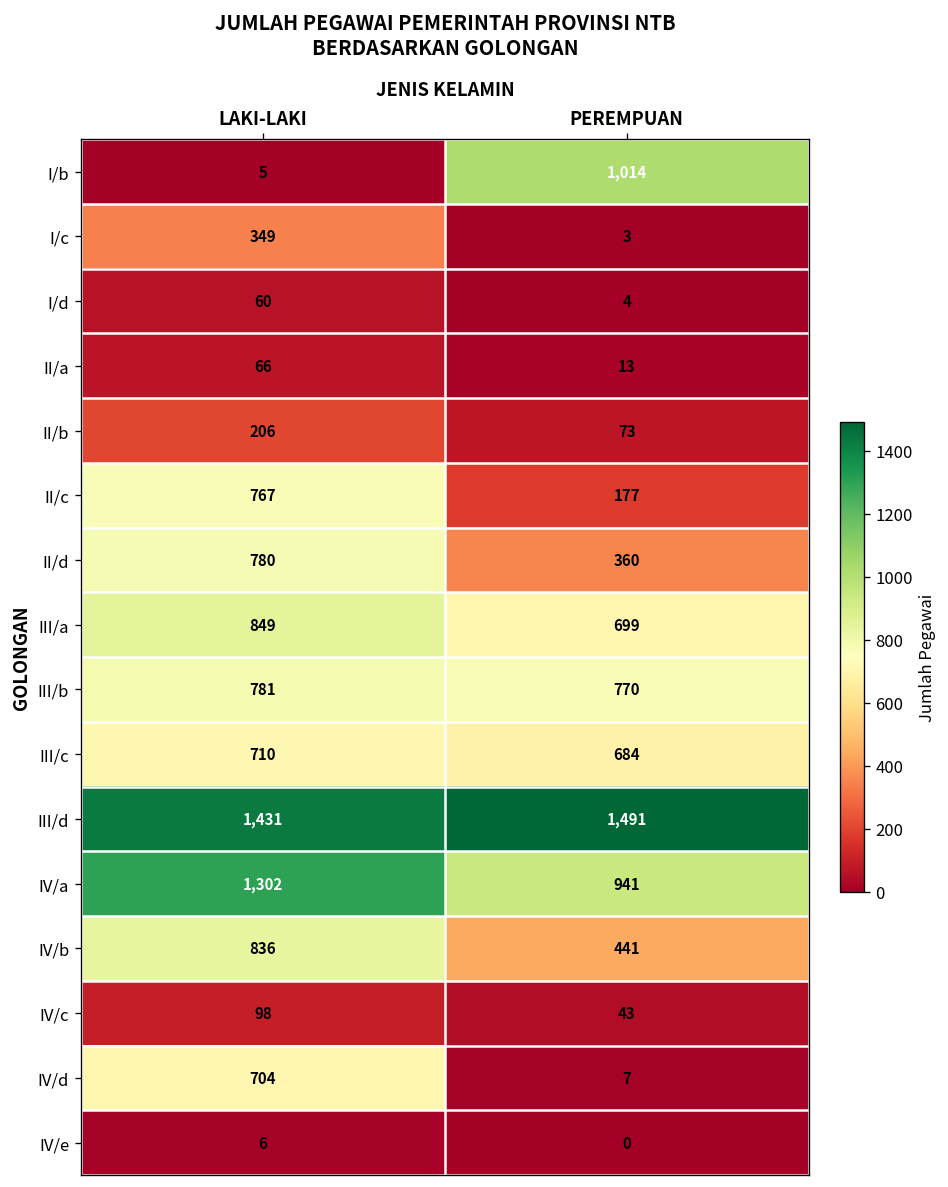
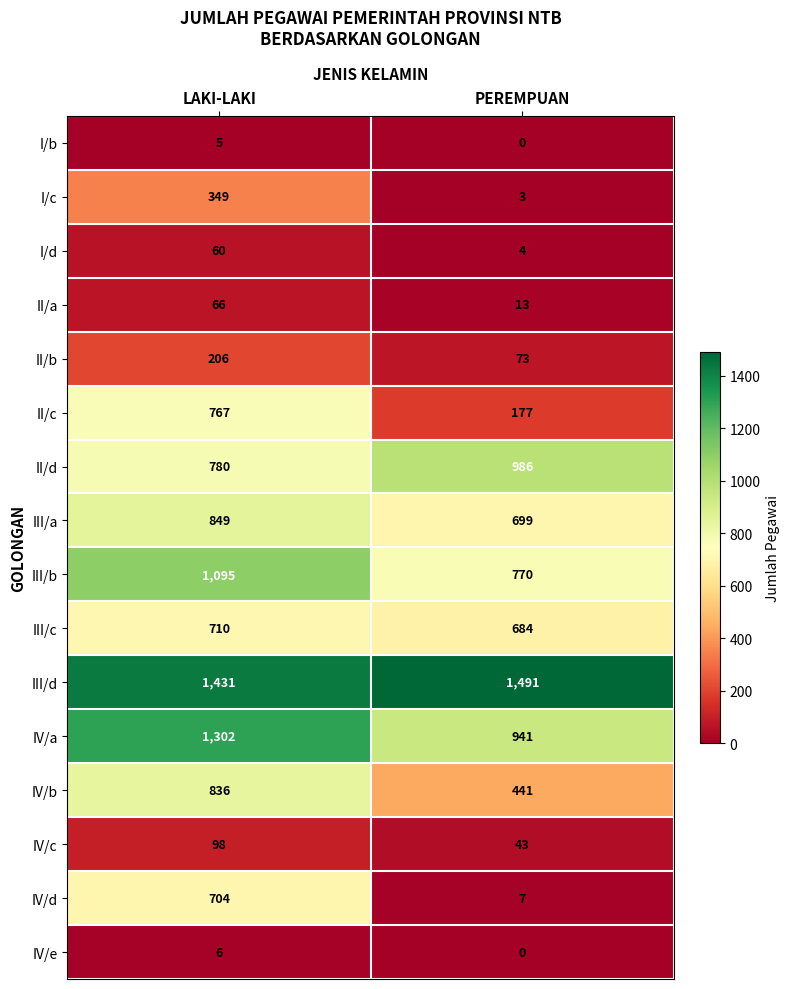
I/b, PEREMPUAN: 1,014 -> 0
II/d, PEREMPUAN: 360 -> 986
III/b, LAKI-LAKI: 781 -> 1,095
